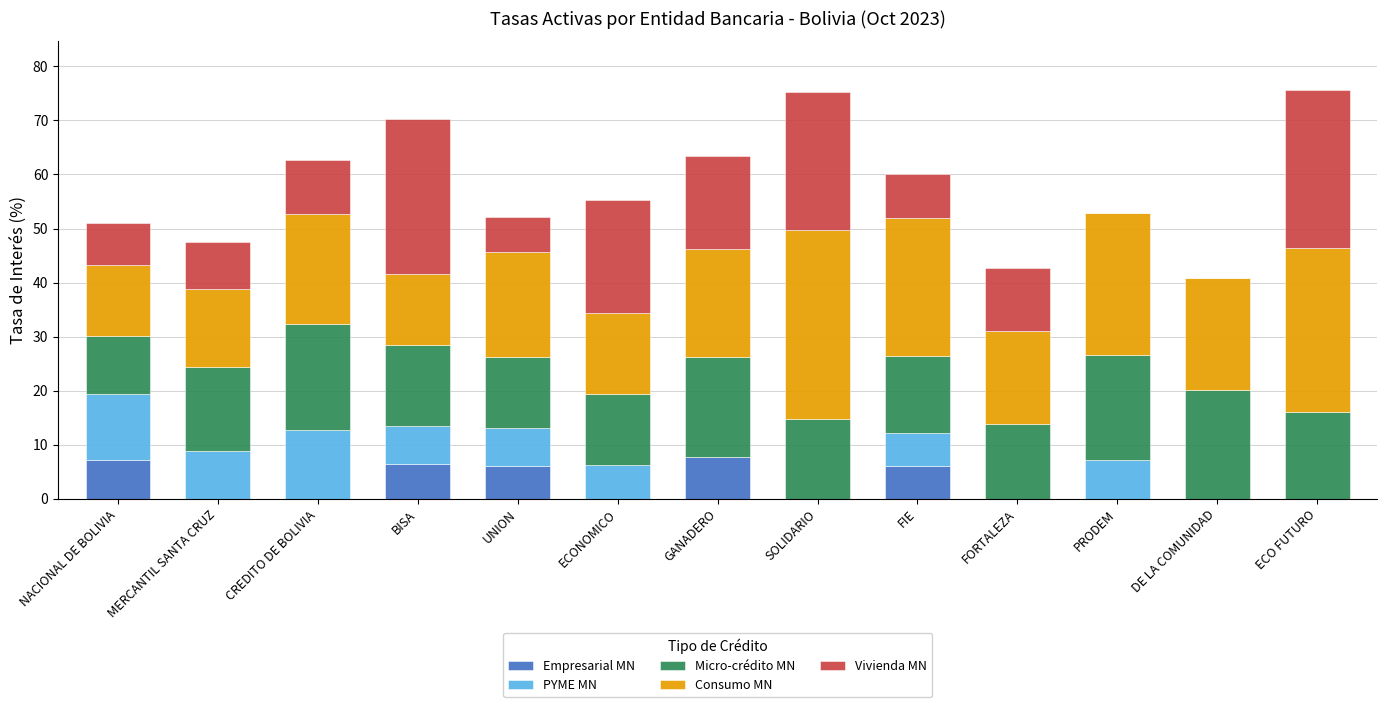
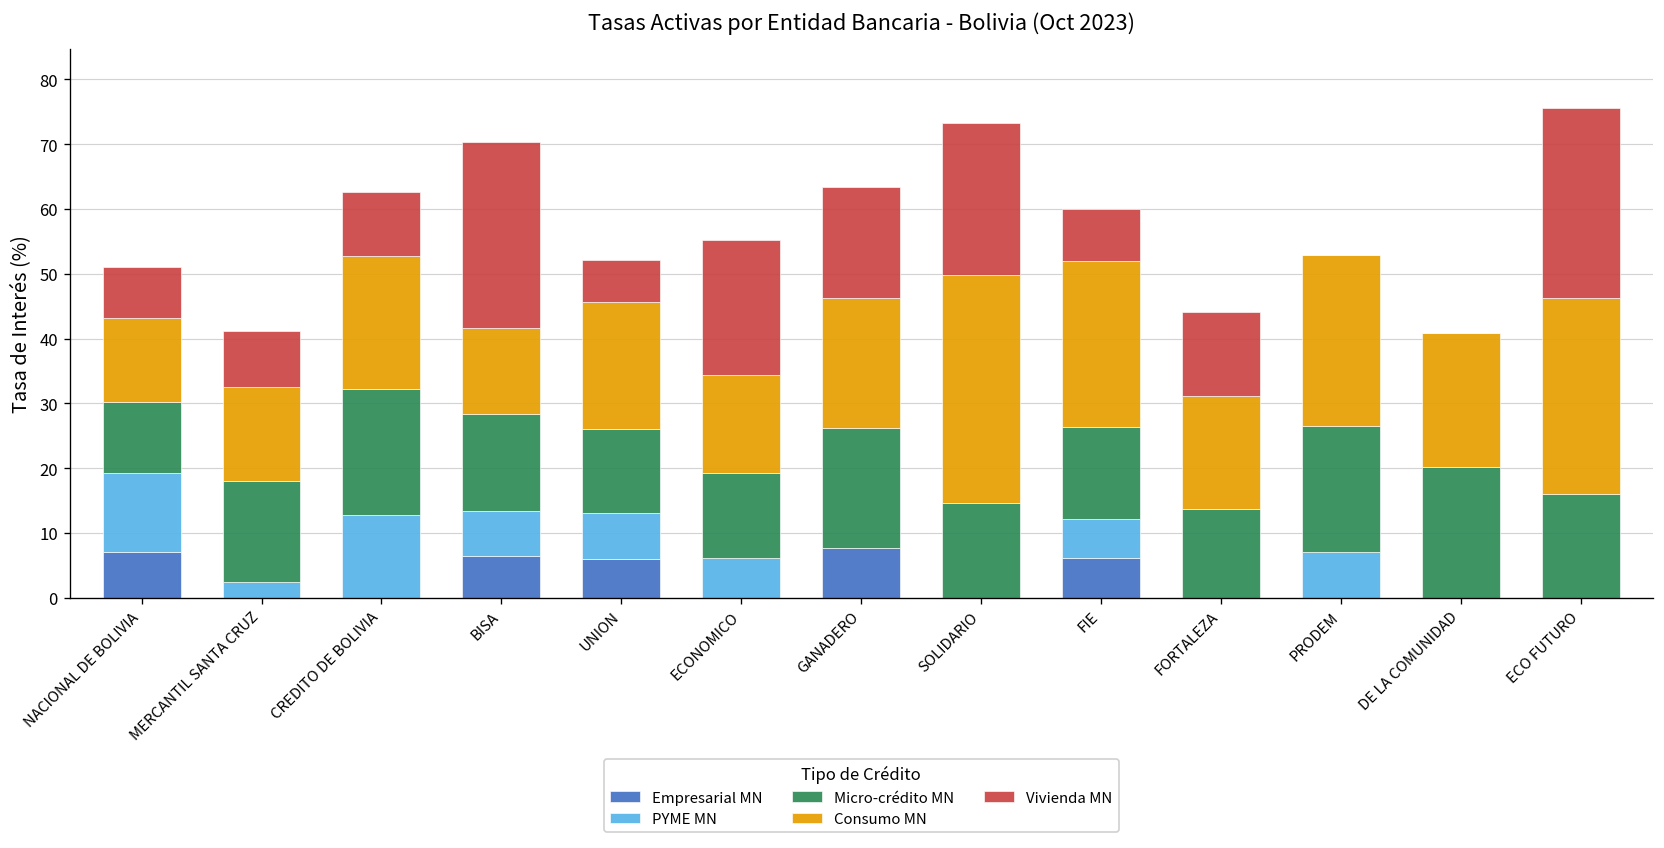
PYME MN, MERCANTIL SANTA CRUZ: 9 -> 2
Vivienda MN, SOLIDARIO: 26 -> 23
Vivienda MN, FORTALEZA: 12 -> 13
